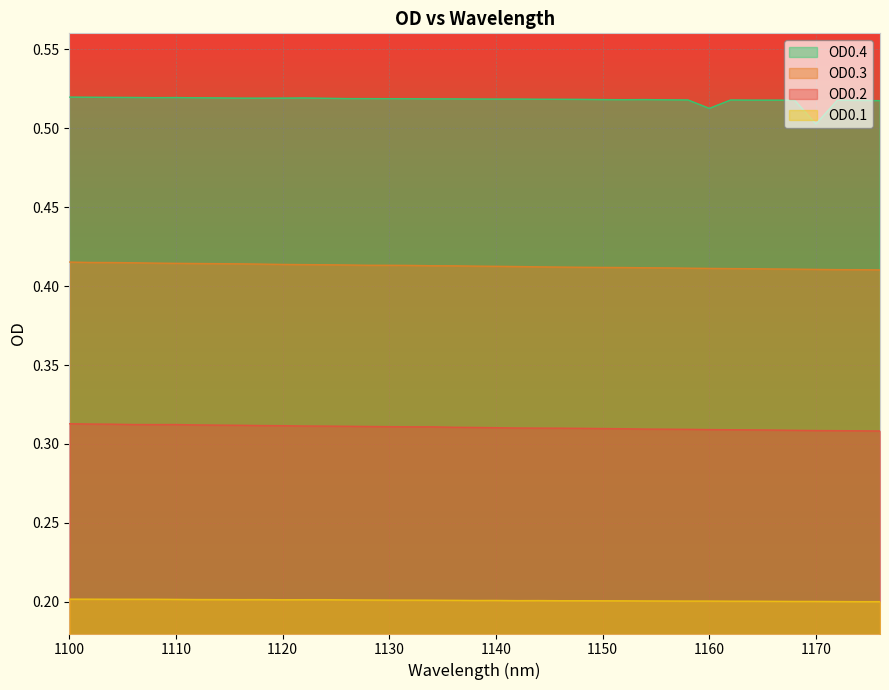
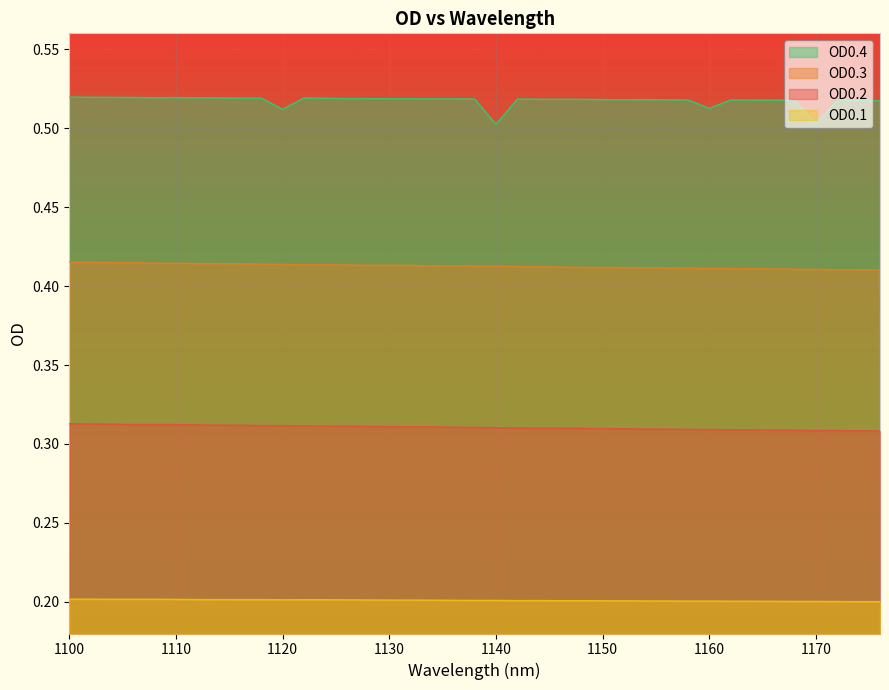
OD0.4, 1120: 0.519 -> 0.512
OD0.4, 1140: 0.518 -> 0.502
